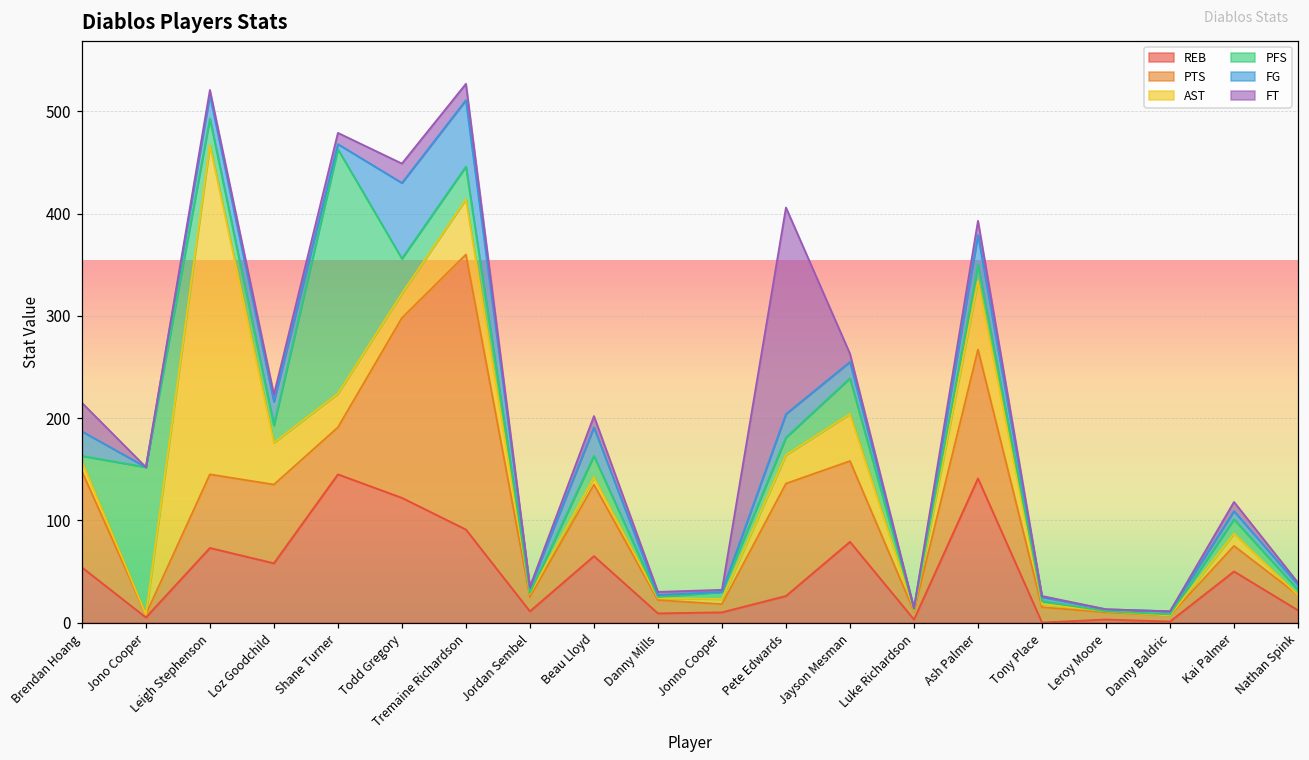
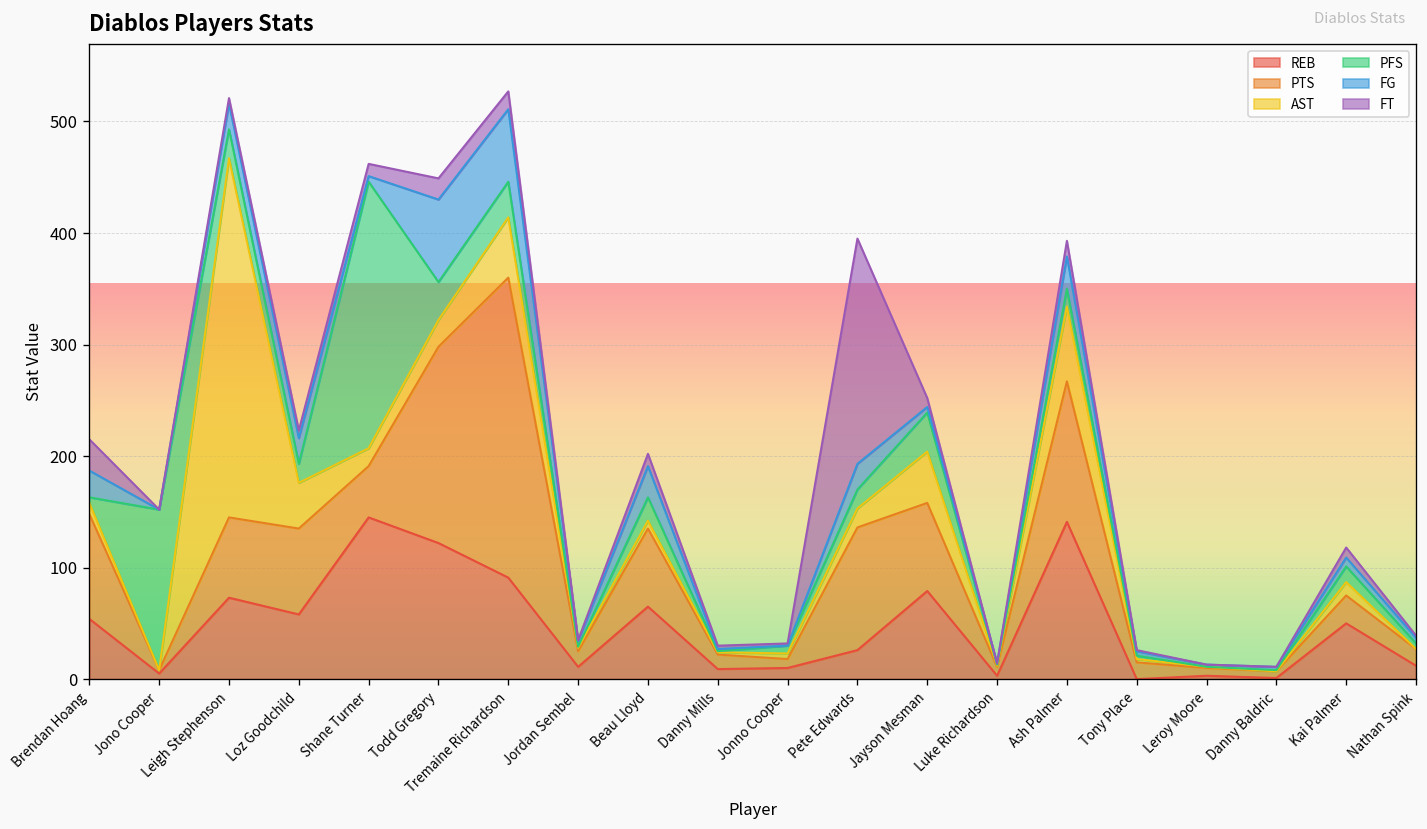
AST, Shane Turner: 30 -> 20
AST, Pete Edwards: 30 -> 20
FG, Jayson Mesman: 20 -> 10
